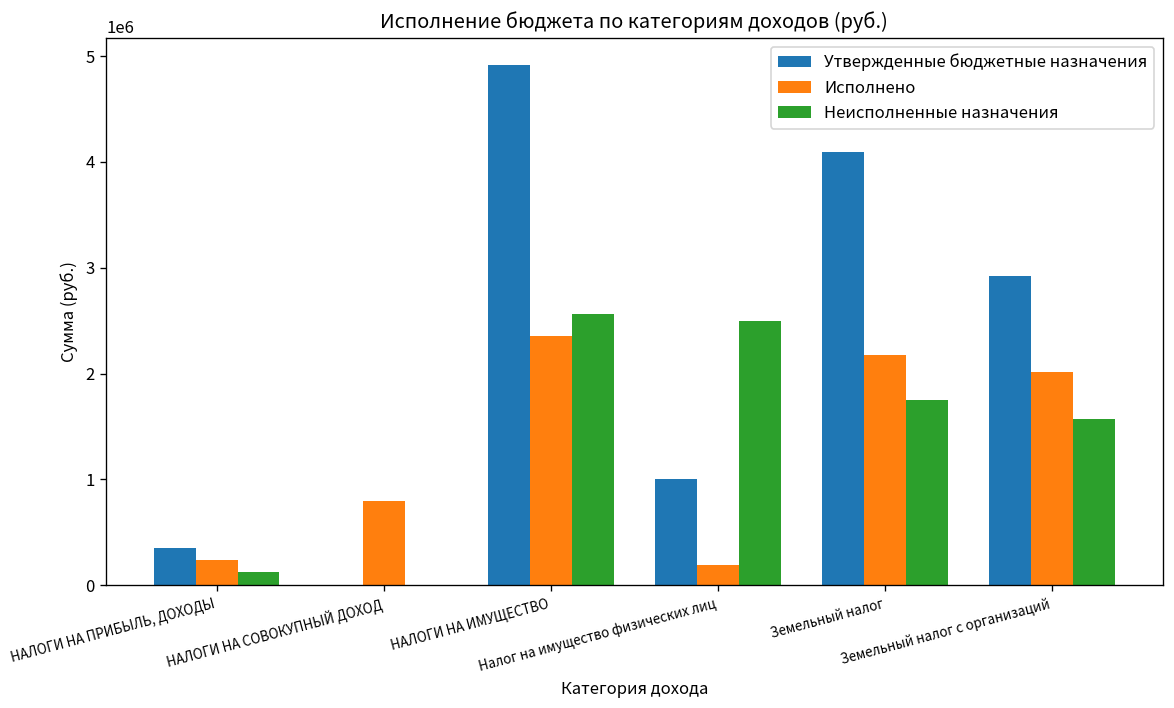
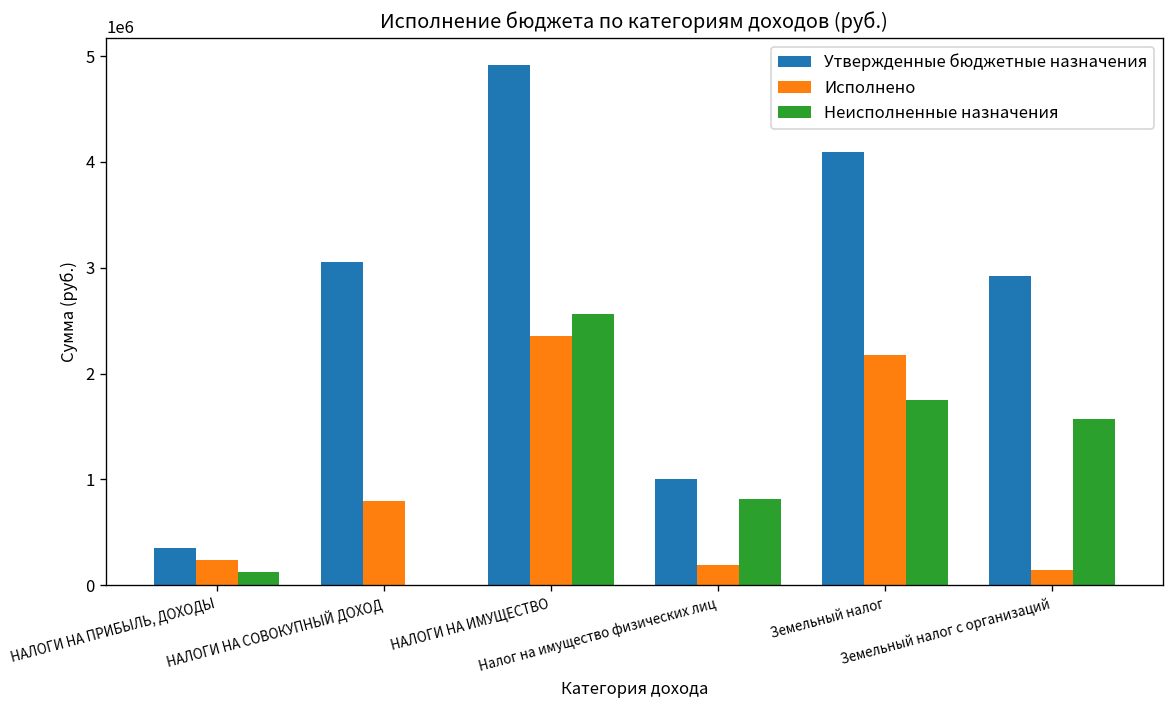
Утвержденные бюджетные назначения, НАЛОГИ НА СОВОКУПНЫЙ ДОХОД: 0 -> 3100000
Неисполненные назначения, Налог на имущество физических лиц: 2500000 -> 800000
Исполнено, Земельный налог с организаций: 2000000 -> 100000
